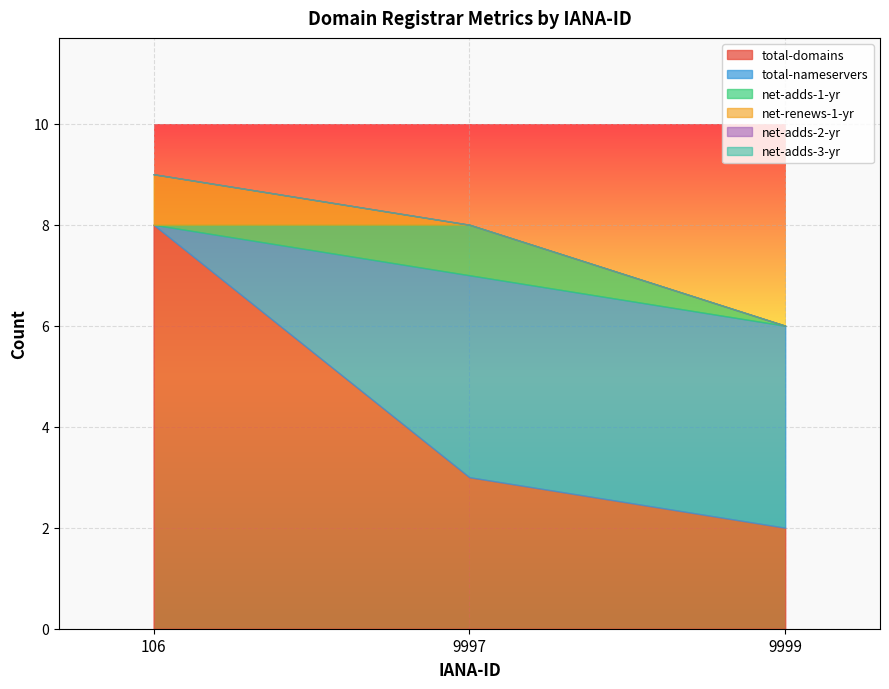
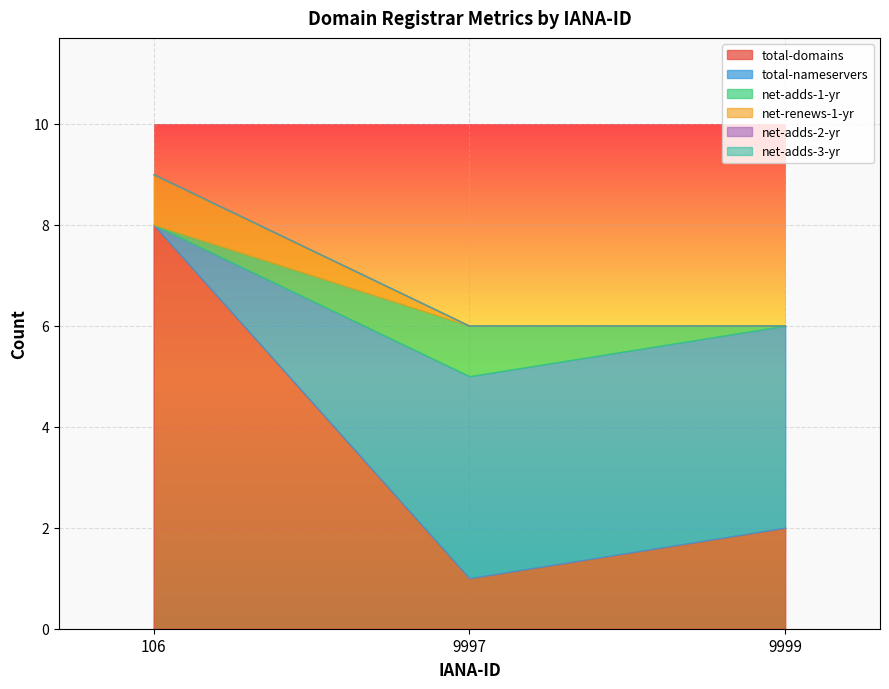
total-domains, 9997: 3 -> 1
